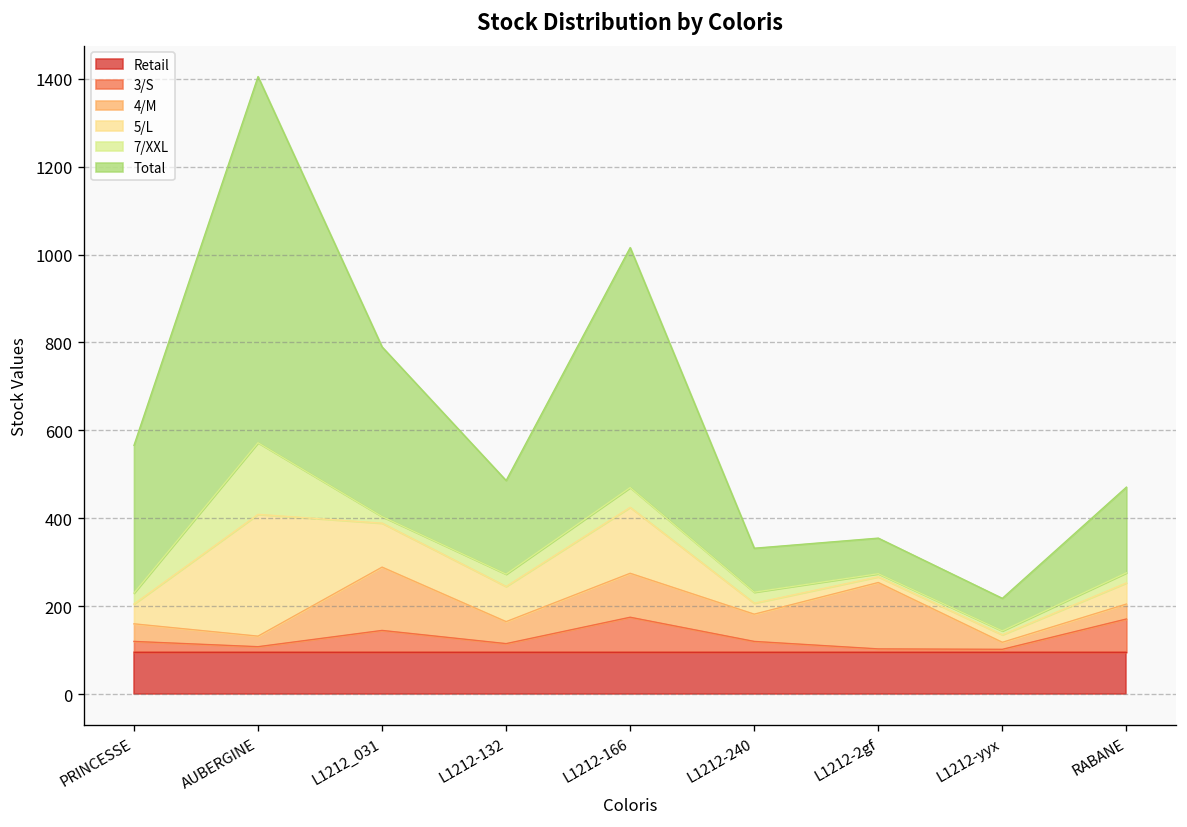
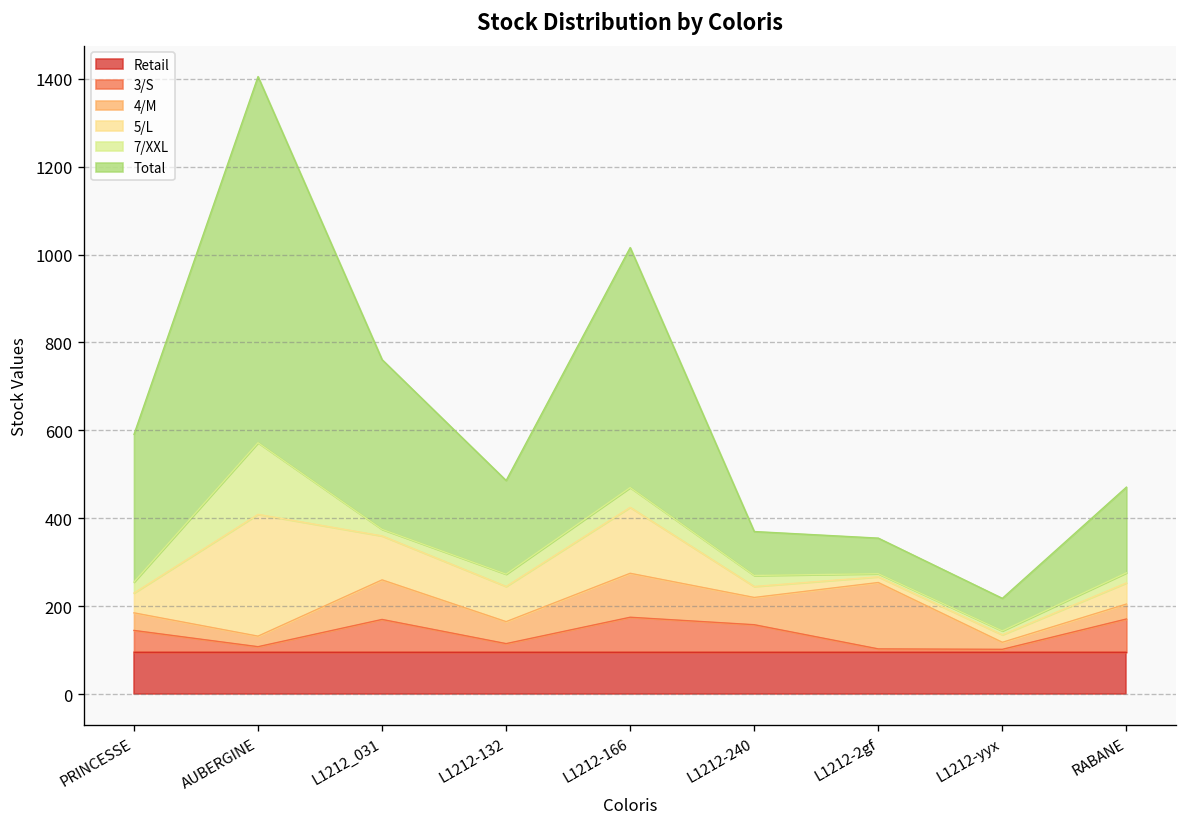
3/S, PRINCESSE: 120 -> 150
3/S, L1212_031: 150 -> 170
4/M, L1212_031: 140 -> 90
3/S, L1212-240: 120 -> 160
